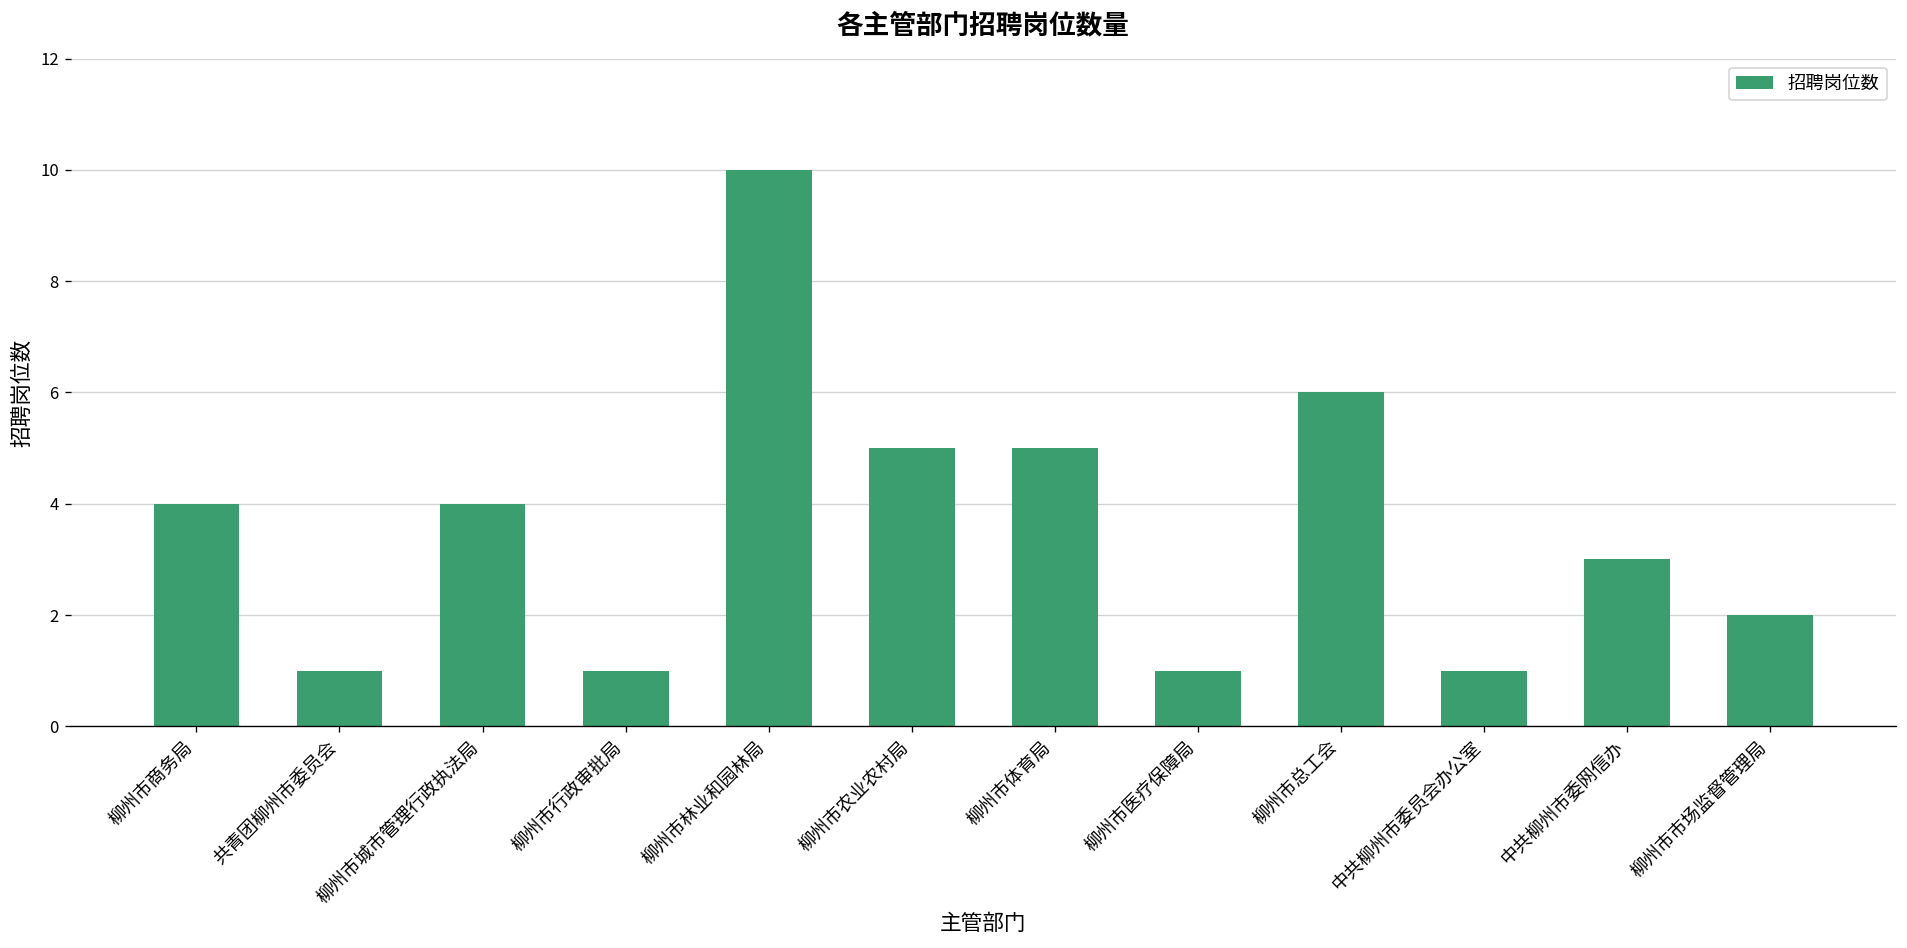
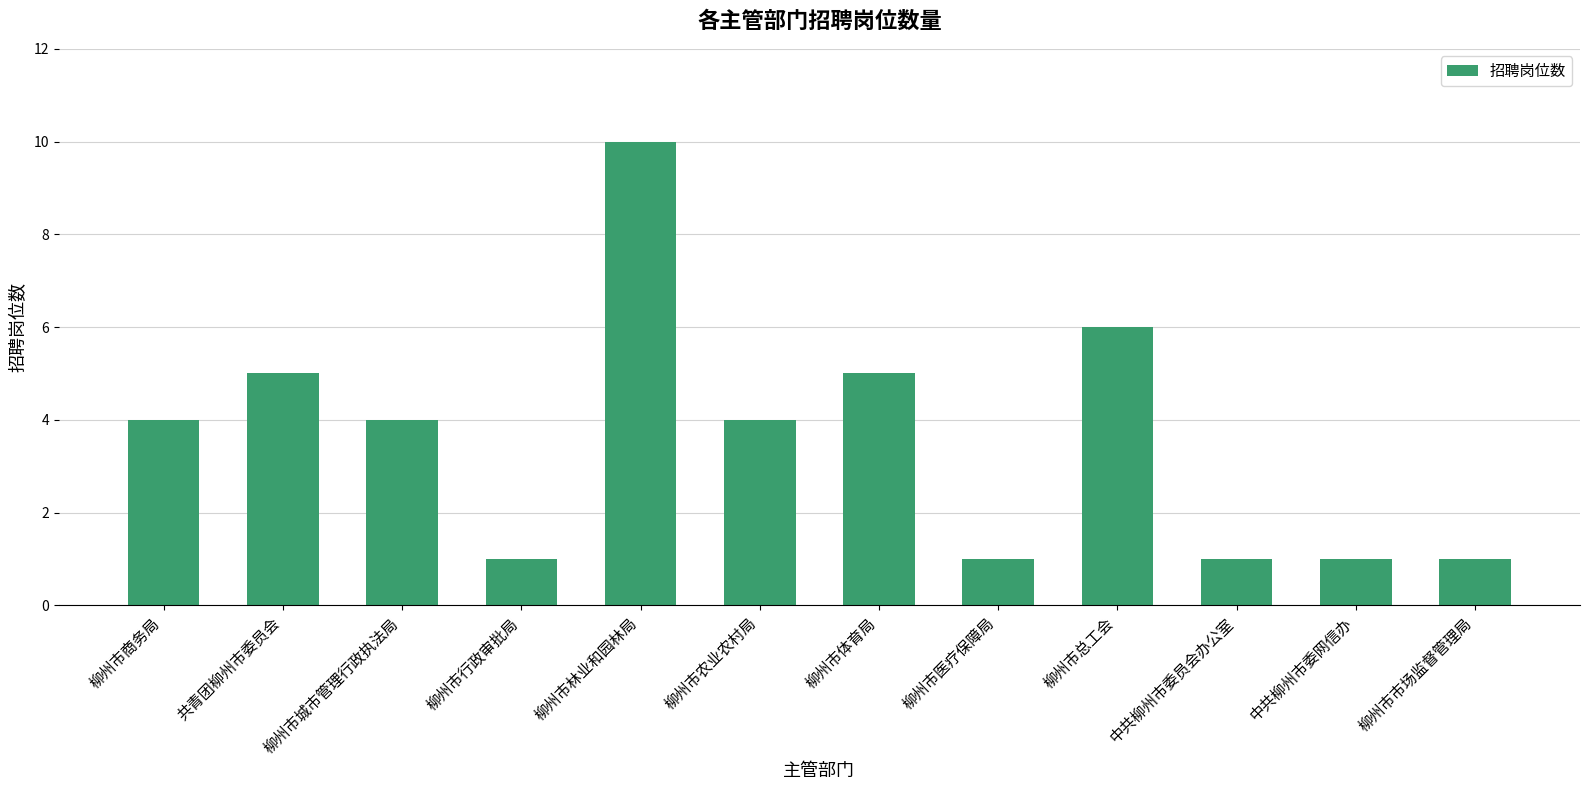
共青团柳州市委员会: 1 -> 5
柳州市农业农村局: 5 -> 4
中共柳州市委网信办: 3 -> 1
柳州市市场监督管理局: 2 -> 1
